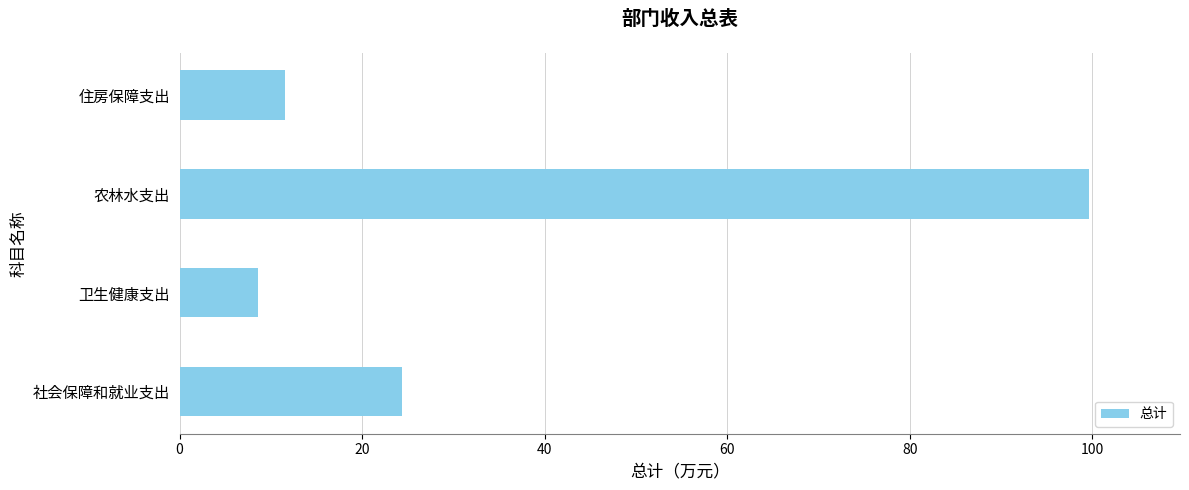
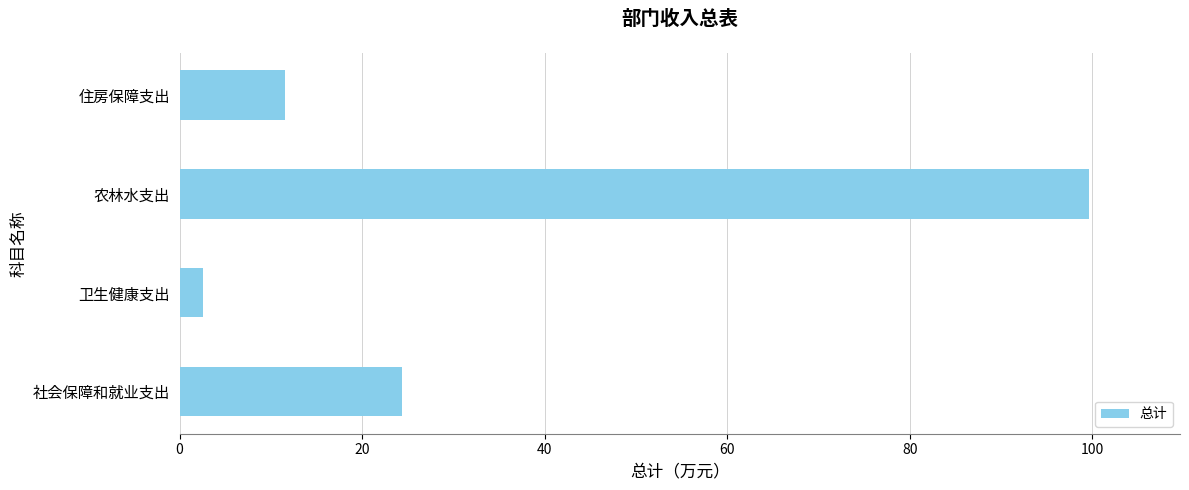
卫生健康支出: 9 -> 3
